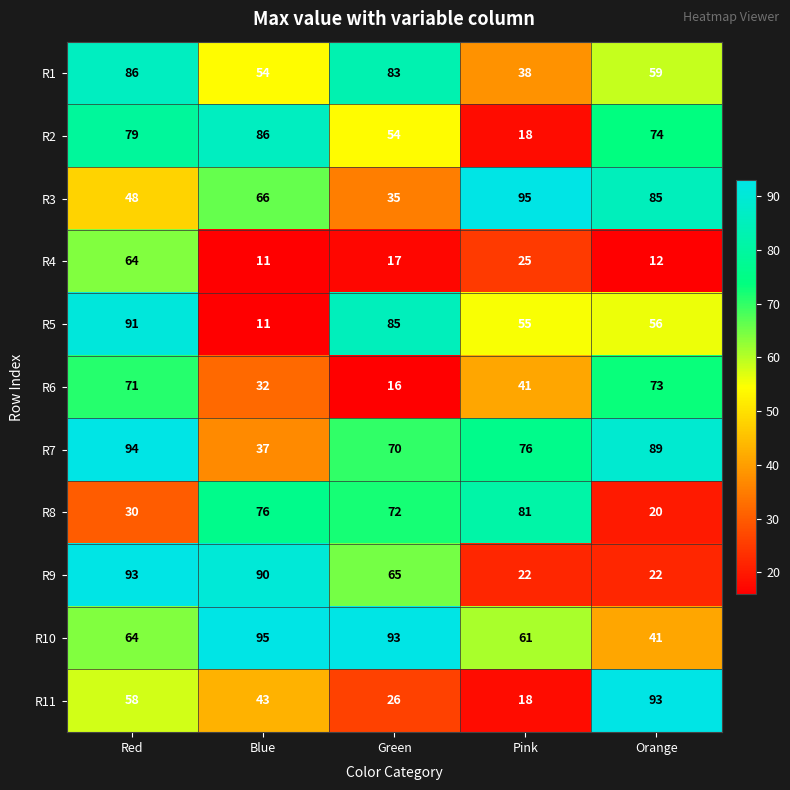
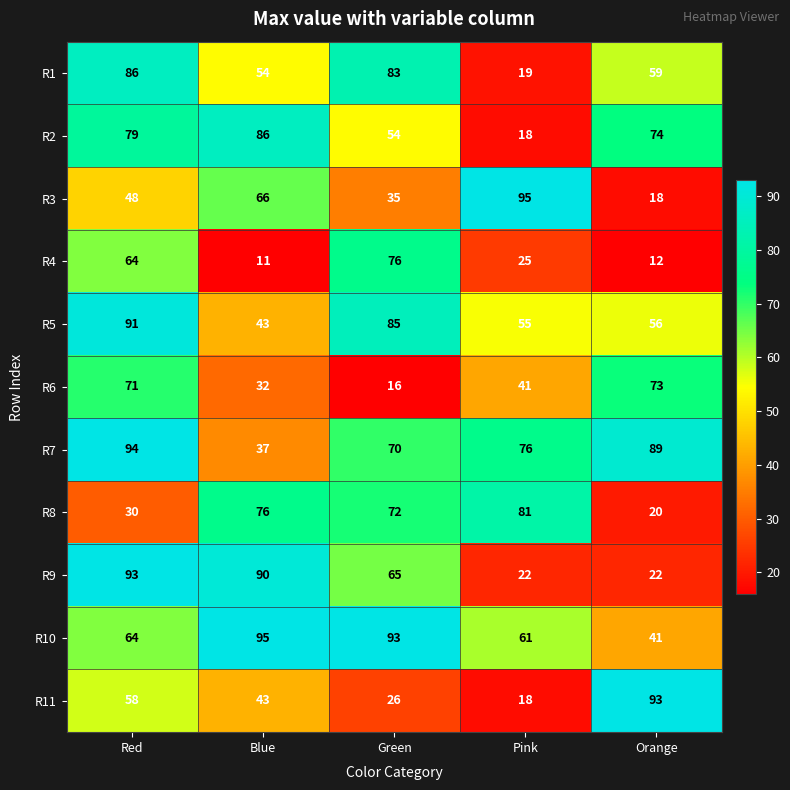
R1, Pink: 38 -> 19
R3, Orange: 85 -> 18
R4, Green: 17 -> 76
R5, Blue: 11 -> 43
